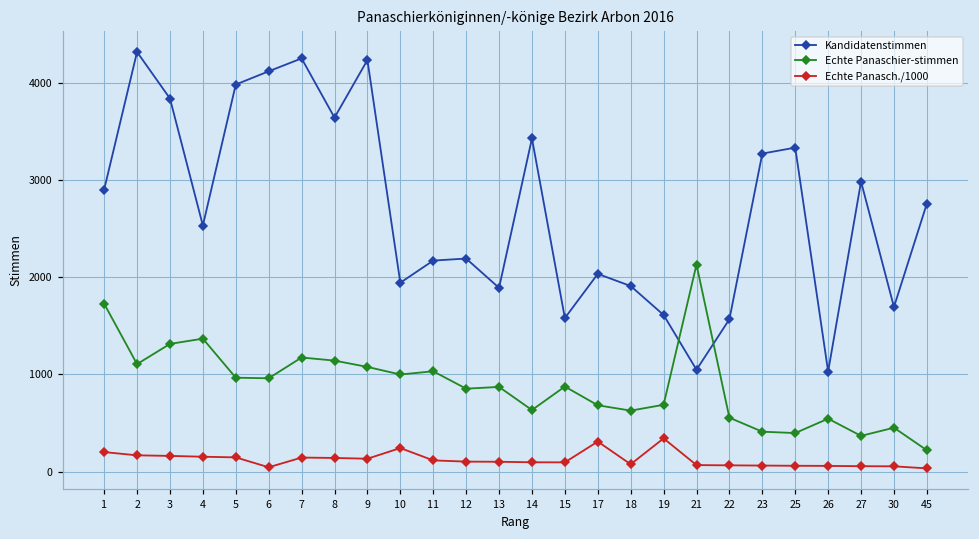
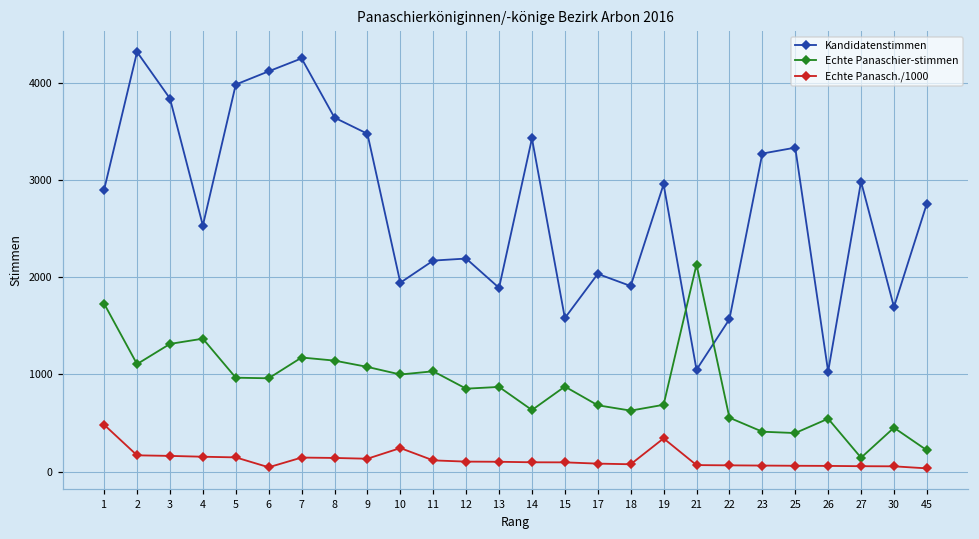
Echte Panasch./1000, 1: 200 -> 500
Kandidatenstimmen, 9: 4200 -> 3500
Echte Panasch./1000, 17: 300 -> 100
Kandidatenstimmen, 19: 1600 -> 3000
Echte Panaschier-stimmen, 27: 400 -> 100
